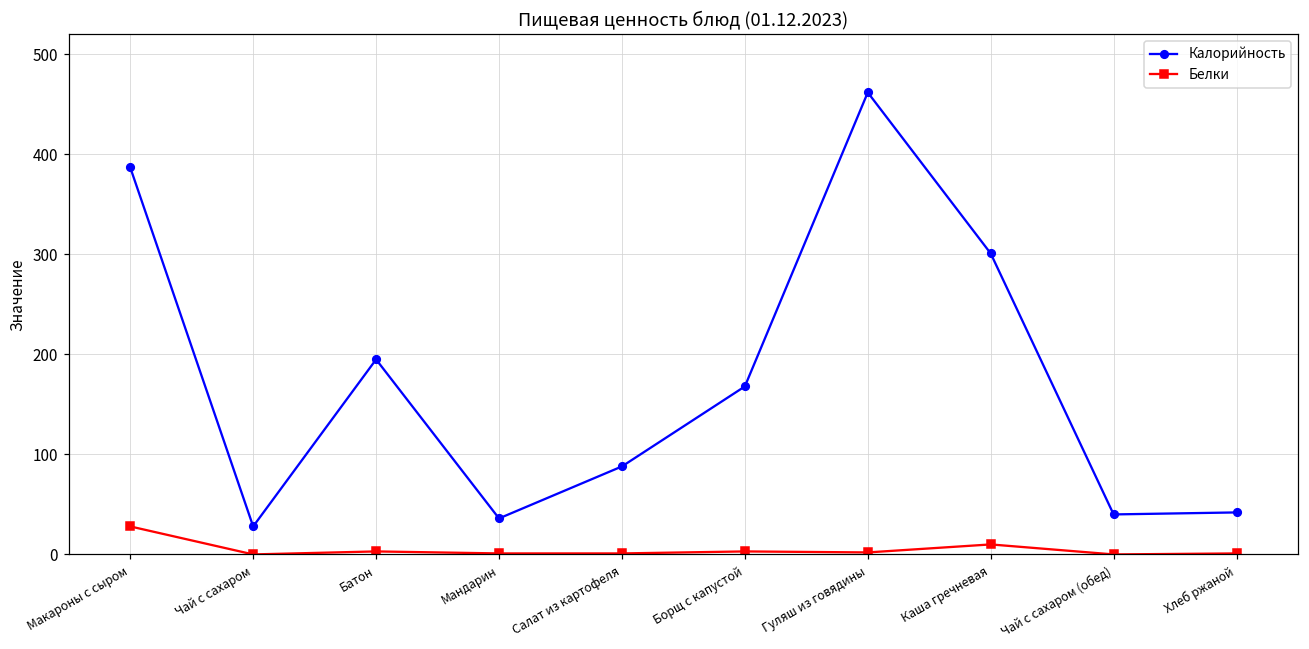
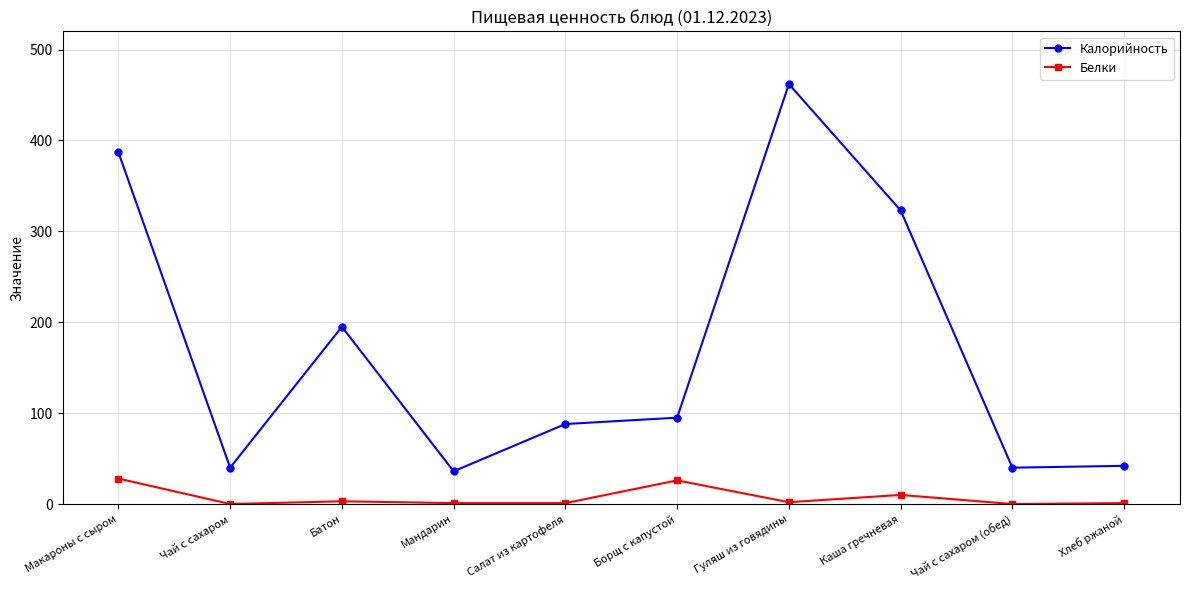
Калорийность, Чай с сахаром: 30 -> 40
Калорийность, Борщ с капустой: 170 -> 100
Белки, Борщ с капустой: 0 -> 30
Калорийность, Каша гречневая: 300 -> 320
